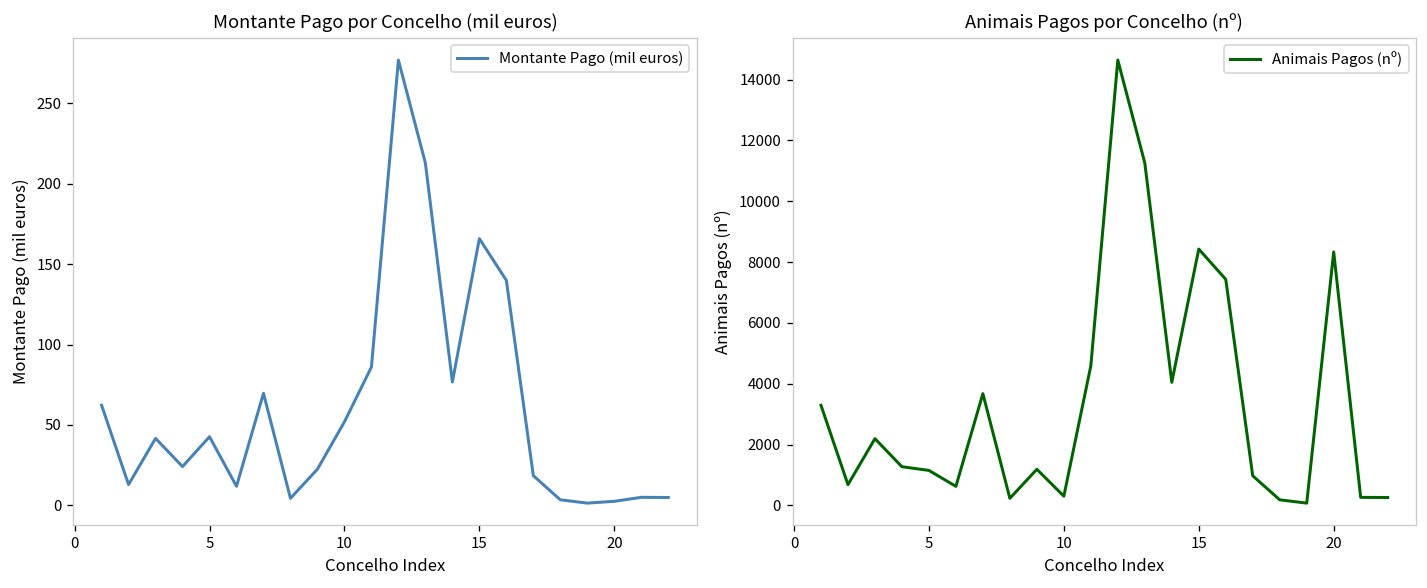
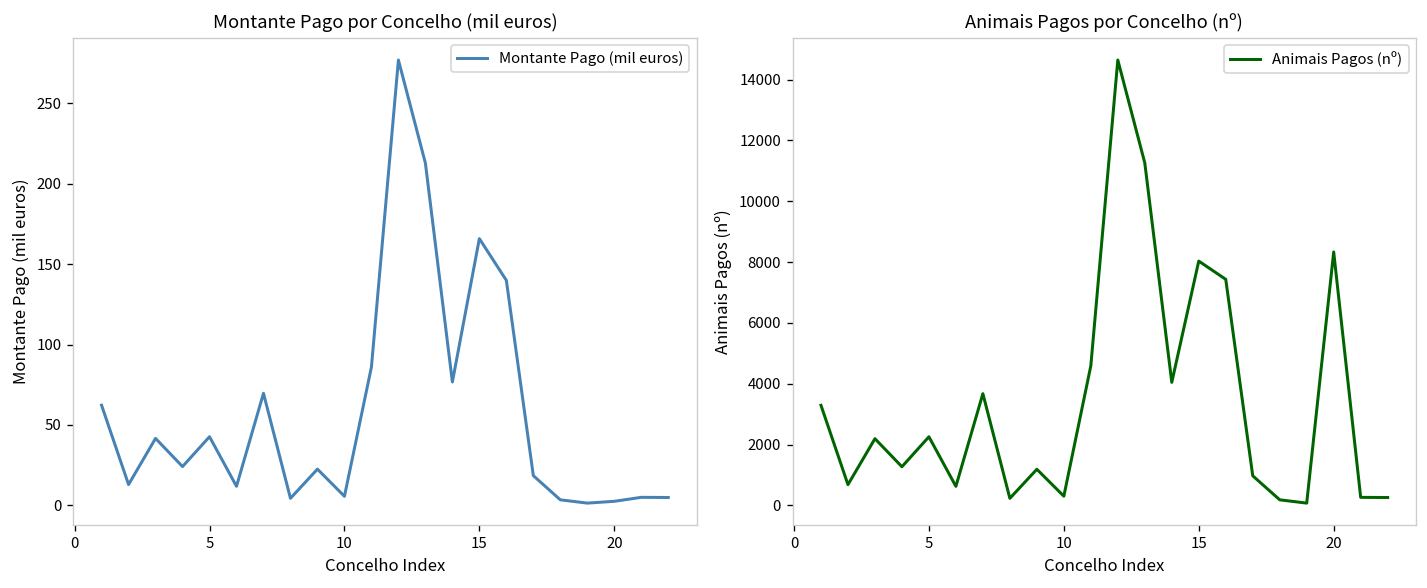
Montante Pago por Concelho (mil euros), 10: 52 -> 6
Animais Pagos por Concelho (nº), 5: 1100 -> 2300
Animais Pagos por Concelho (nº), 15: 8400 -> 8000
